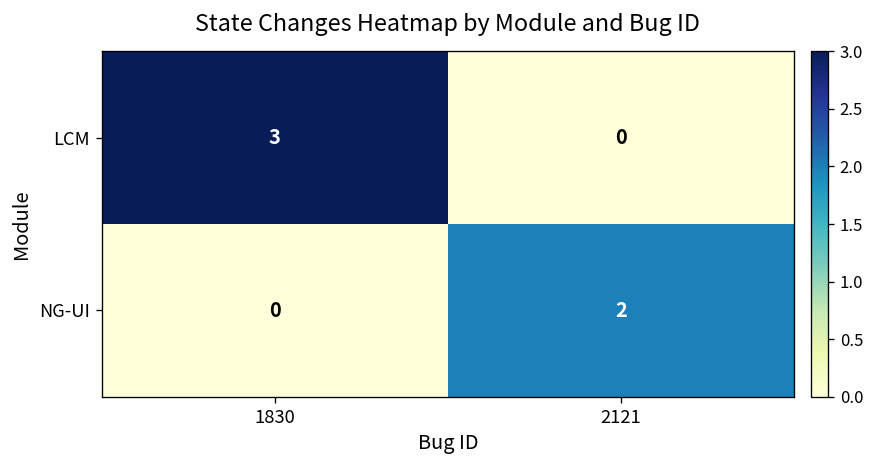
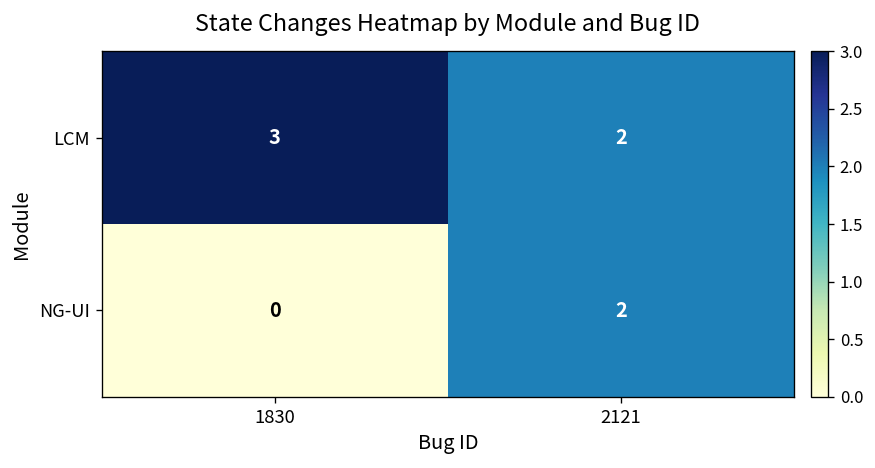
LCM, 2121: 0 -> 2
